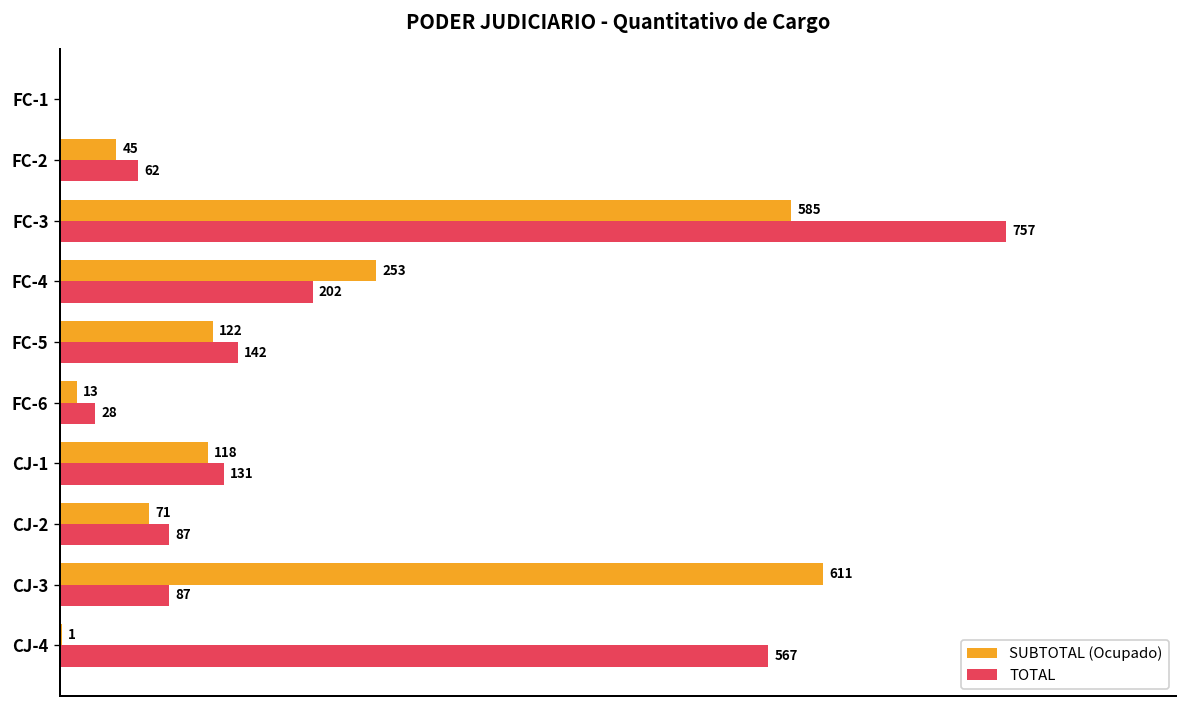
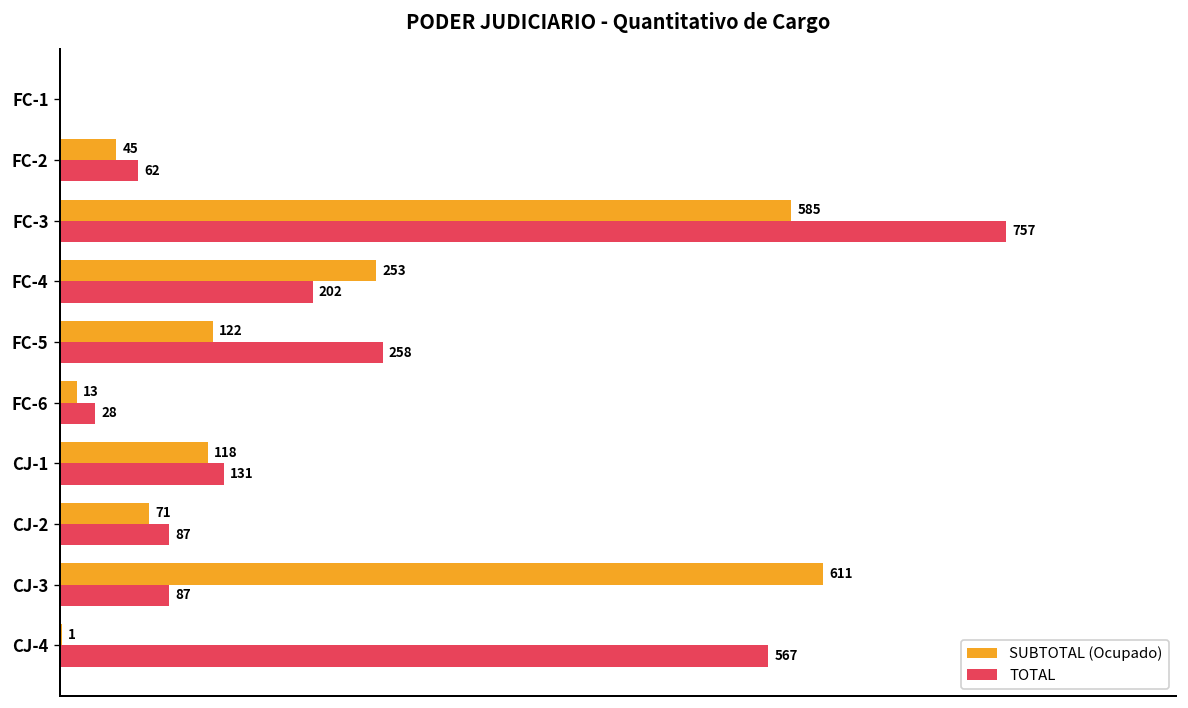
TOTAL, FC-5: 142 -> 258
